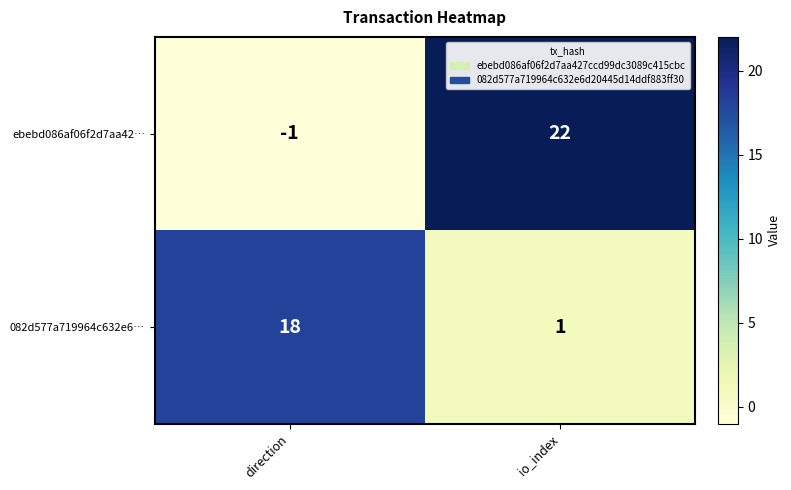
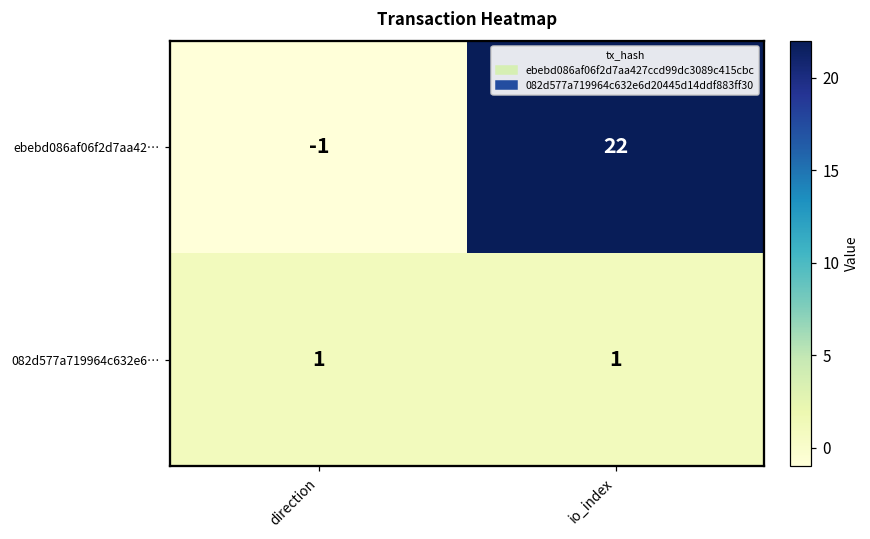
082d577a719964c632e6…, direction: 18 -> 1
